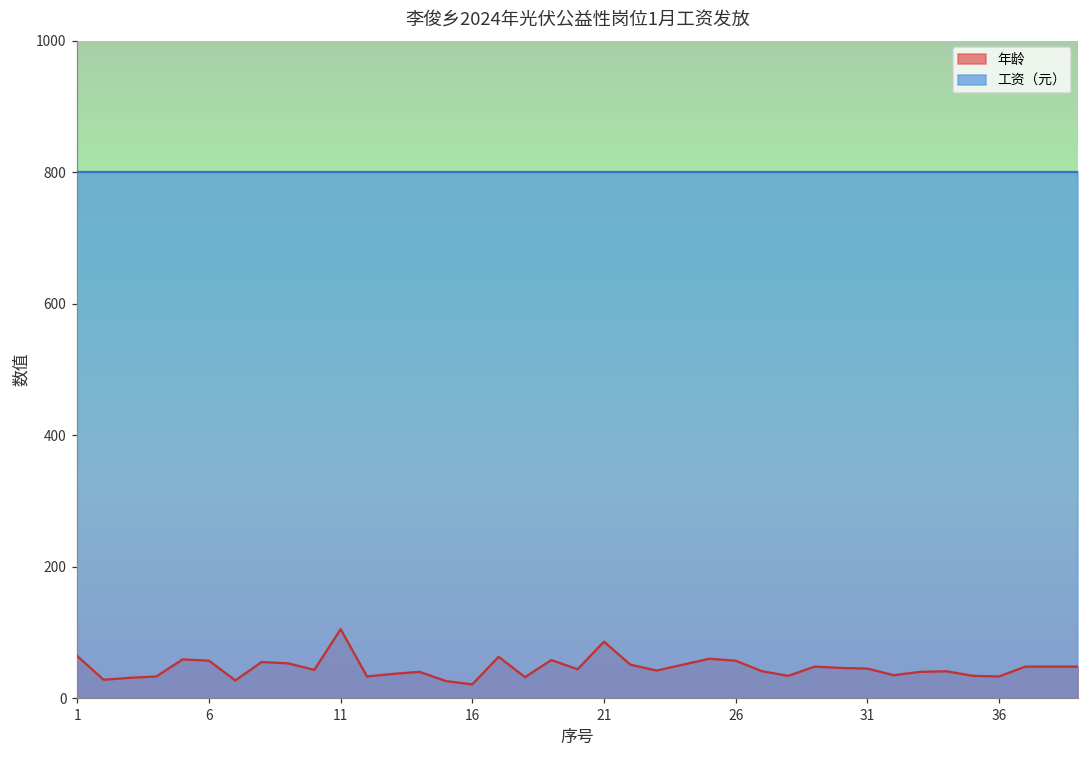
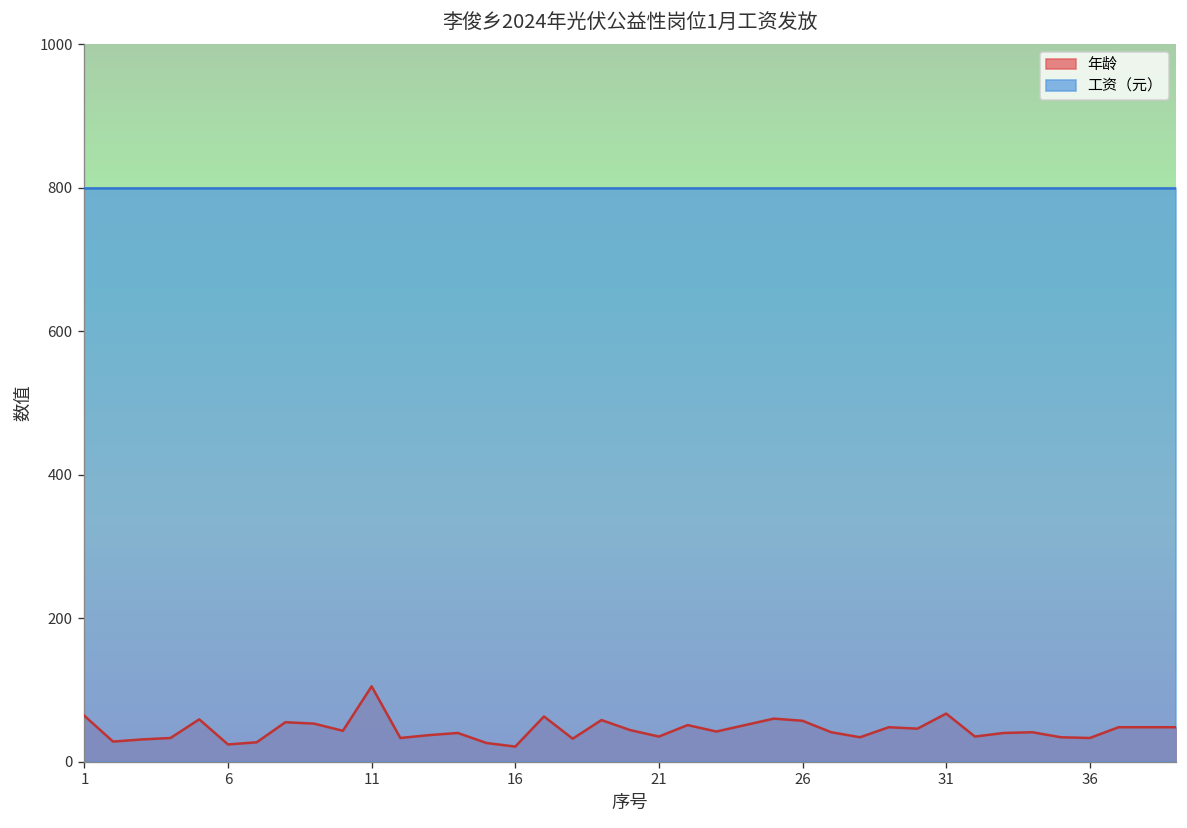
年龄, 6: 60 -> 20
年龄, 21: 90 -> 40
年龄, 31: 50 -> 70
